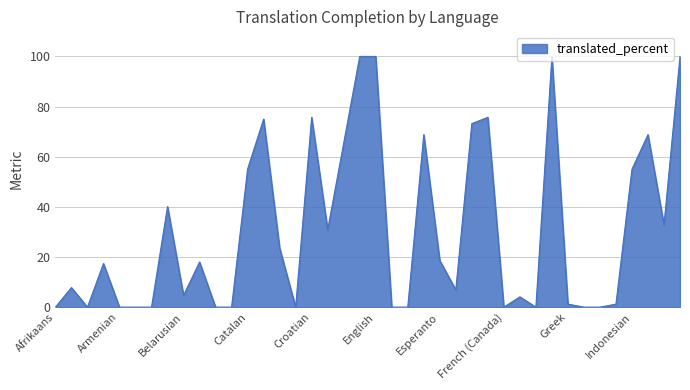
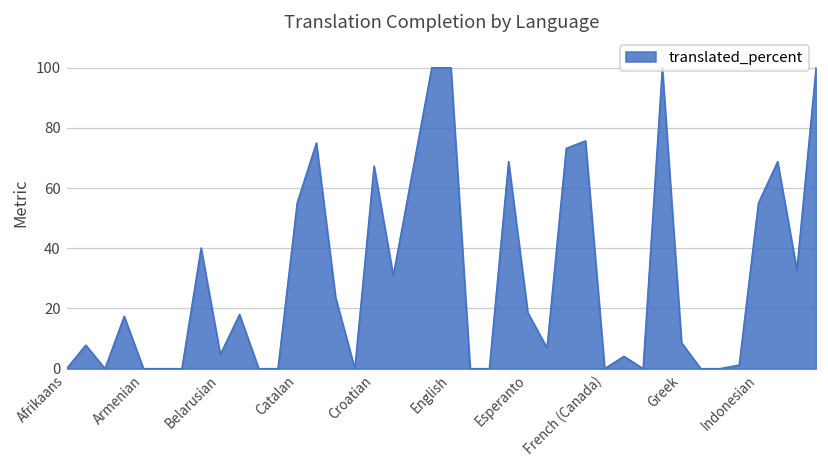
Croatian: 76 -> 67
Greek: 1 -> 9
